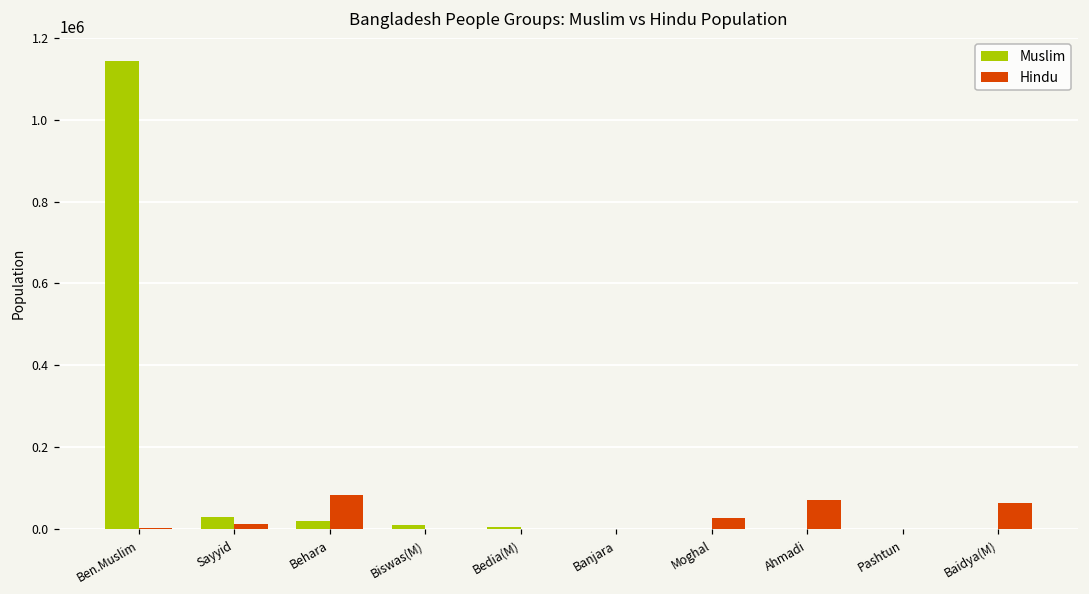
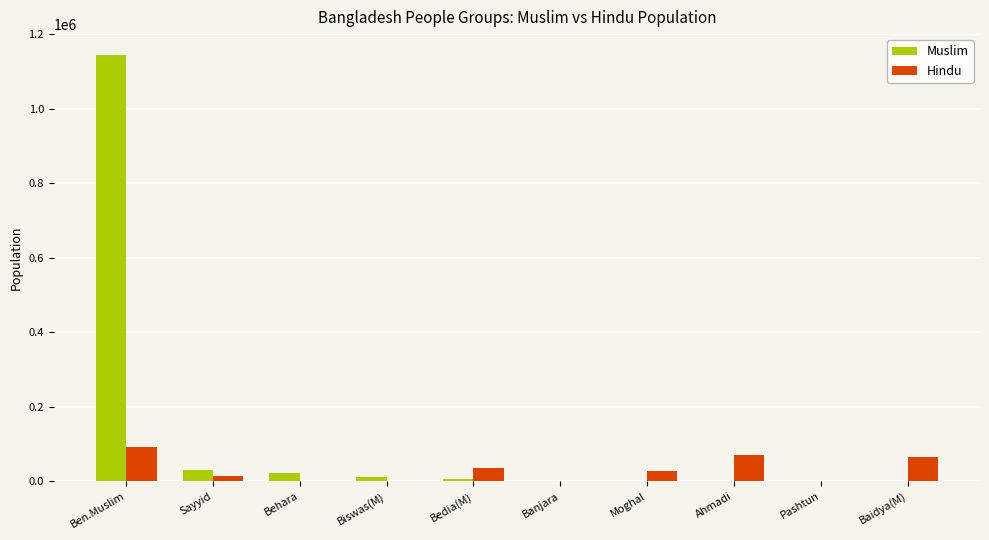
Hindu, Ben.Muslim: 0 -> 90000
Hindu, Behara: 80000 -> 0
Hindu, Bedia(M): 0 -> 30000
